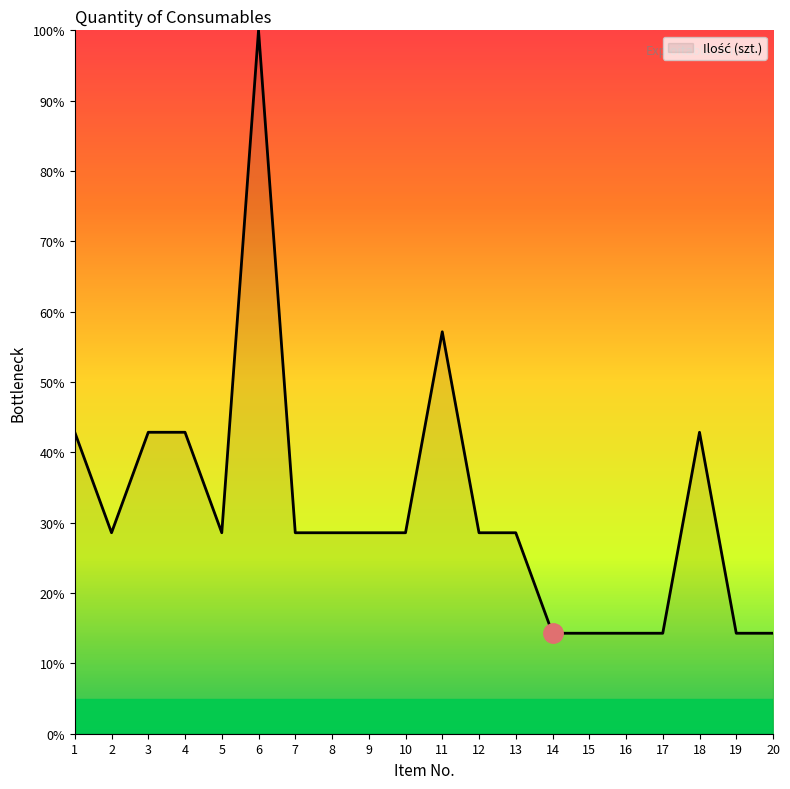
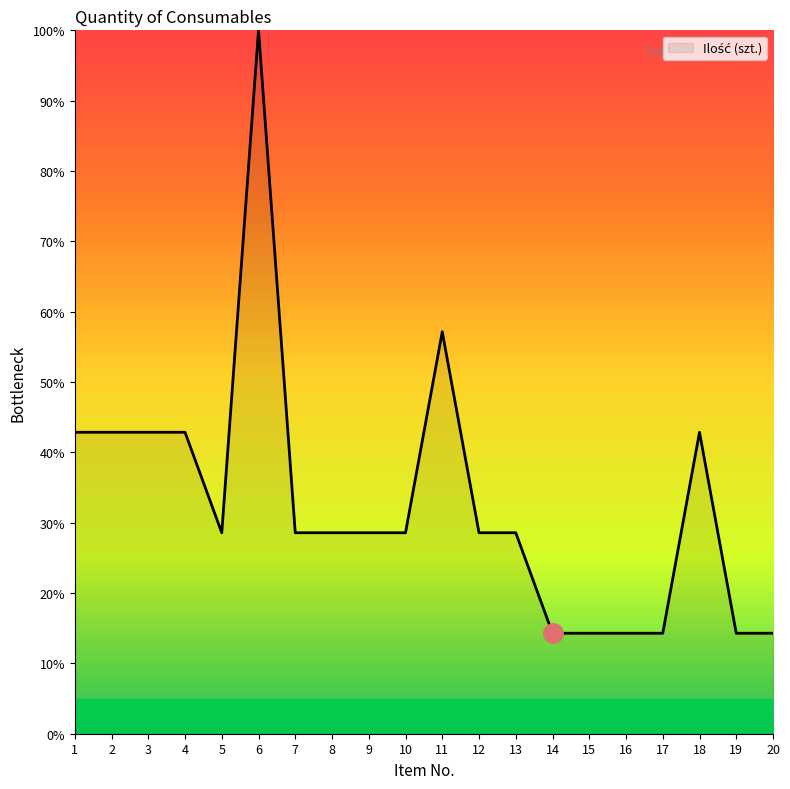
Ilość (szt.), 2: 29% -> 43%
